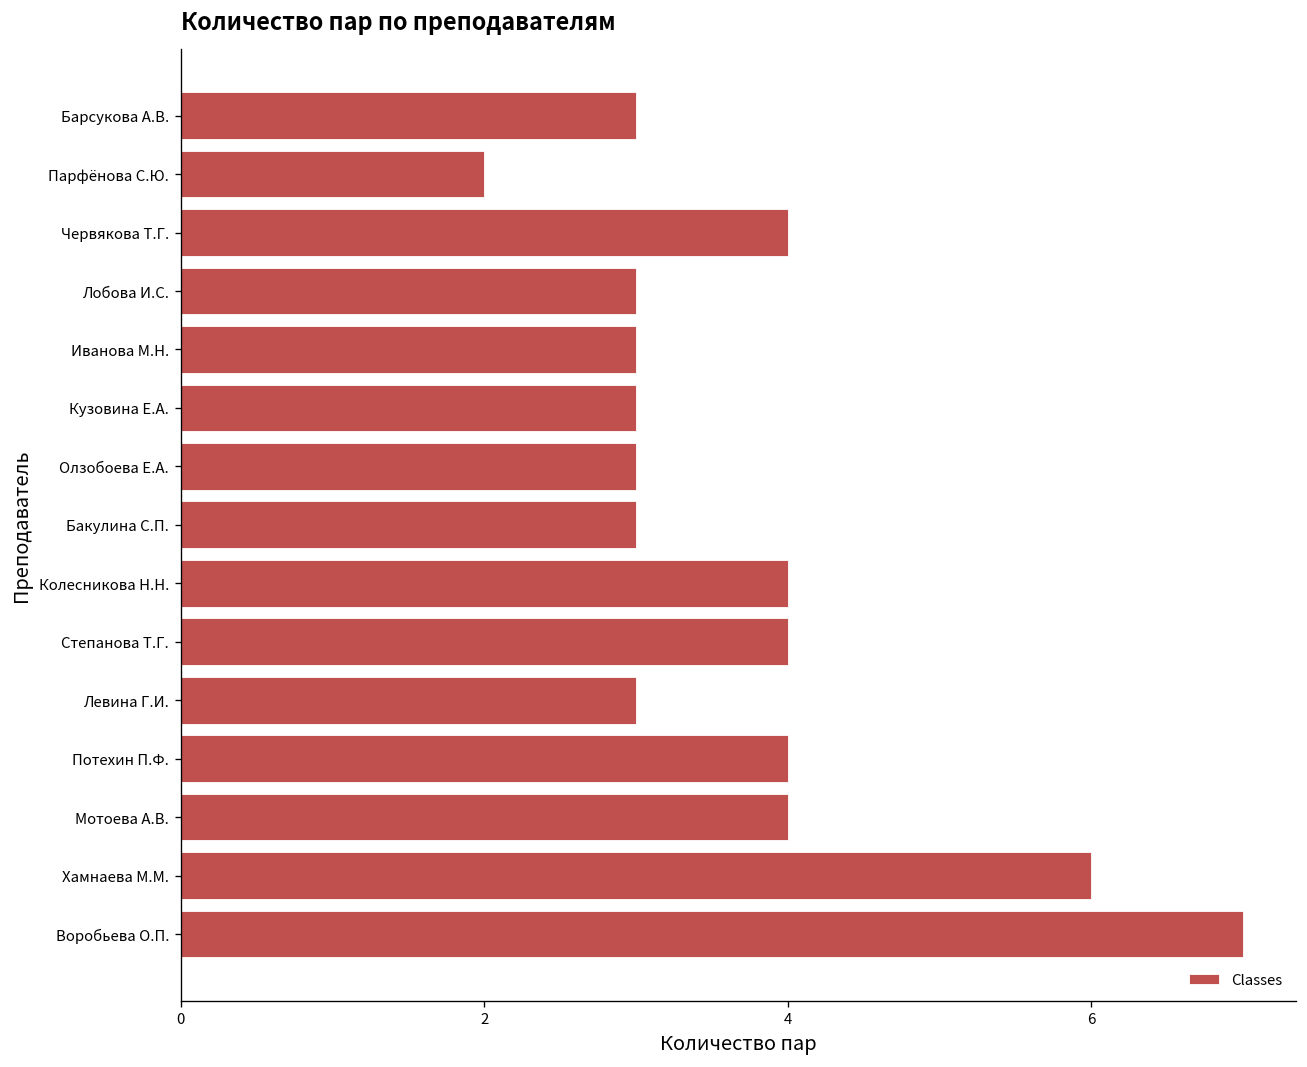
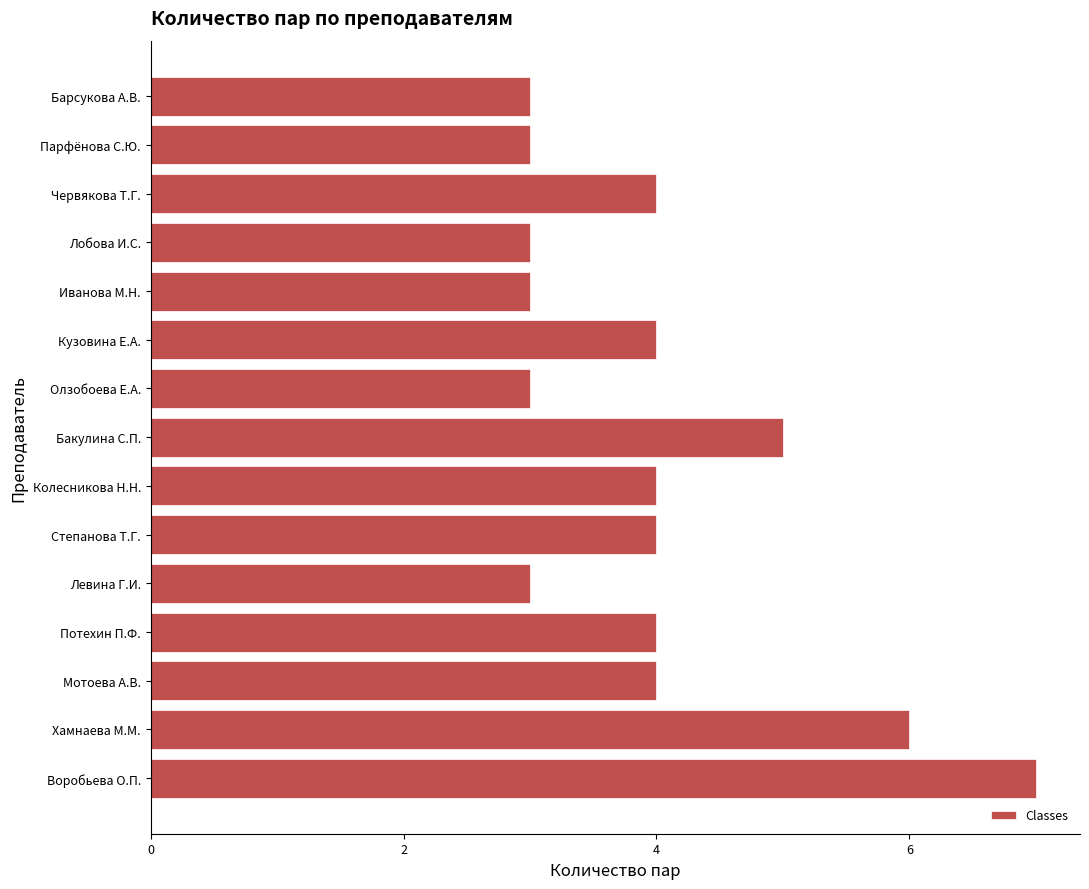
Парфёнова С.Ю.: 2 -> 3
Кузовина Е.А.: 3 -> 4
Бакулина С.П.: 3 -> 5
